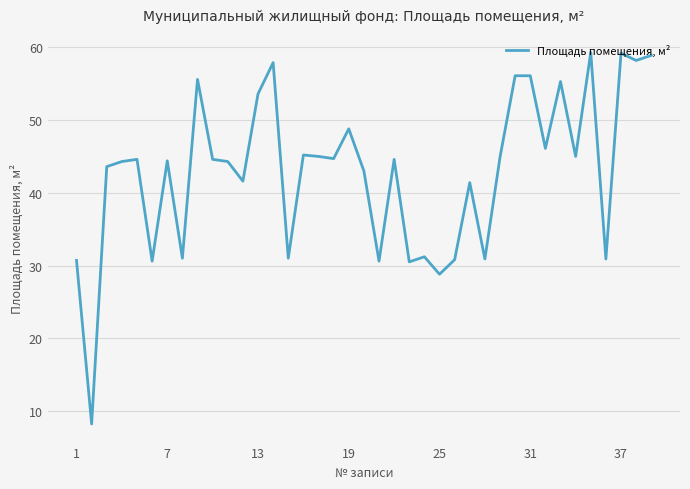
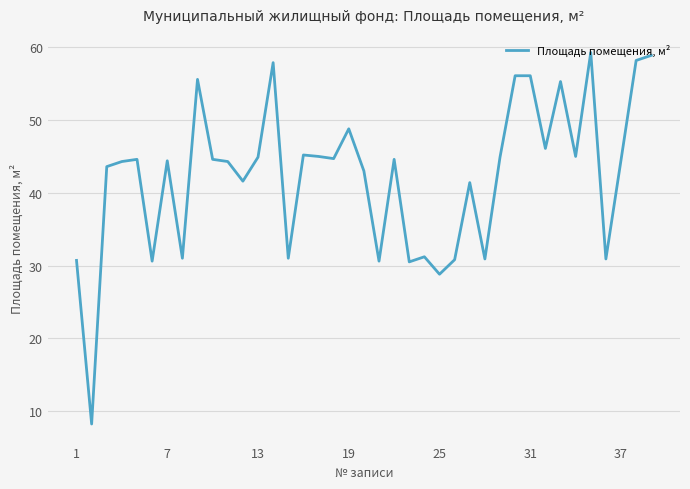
13: 54 -> 45
37: 59 -> 45
